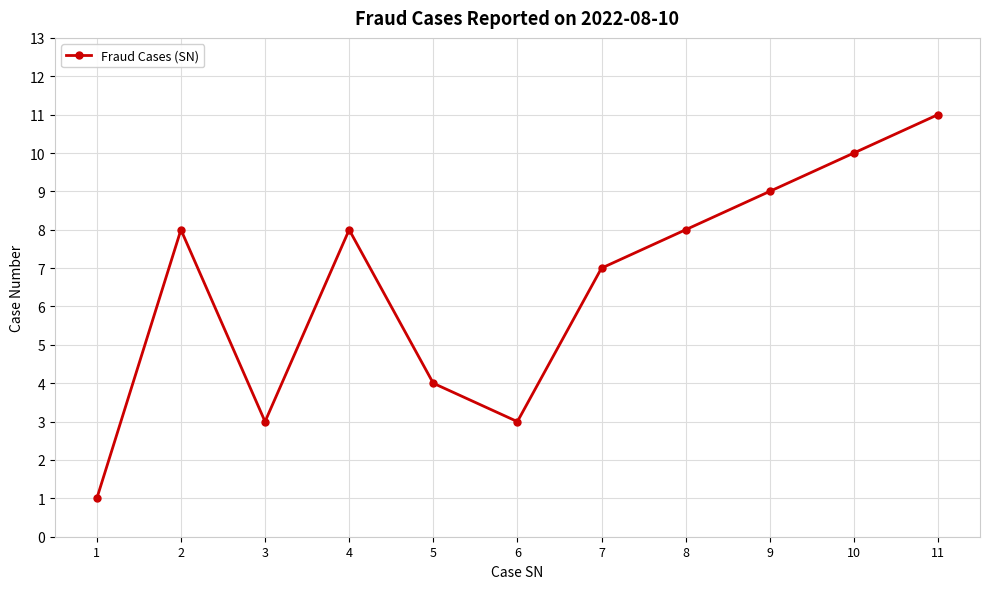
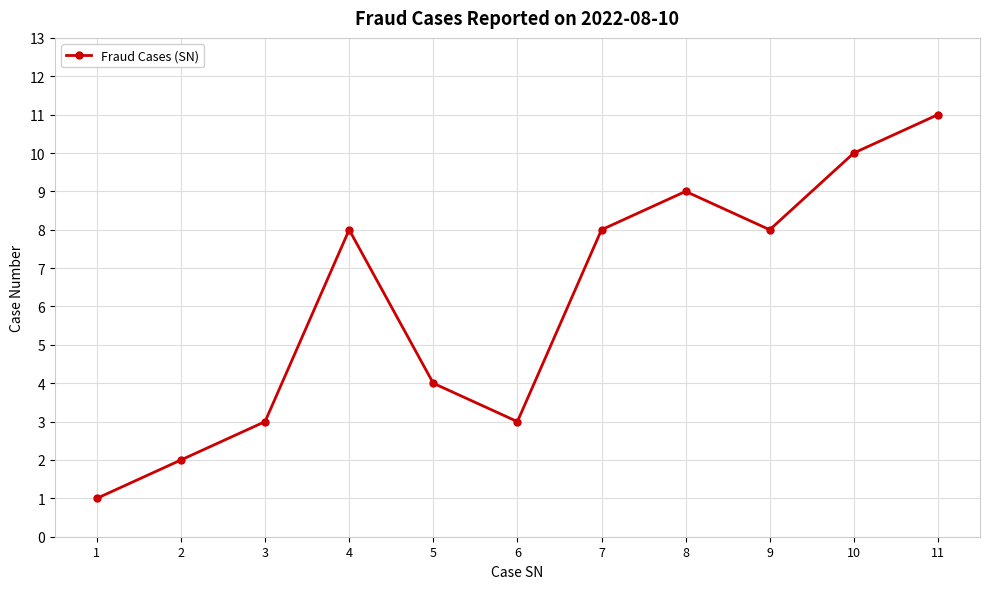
2: 8 -> 2
7: 7 -> 8
8: 8 -> 9
9: 9 -> 8
